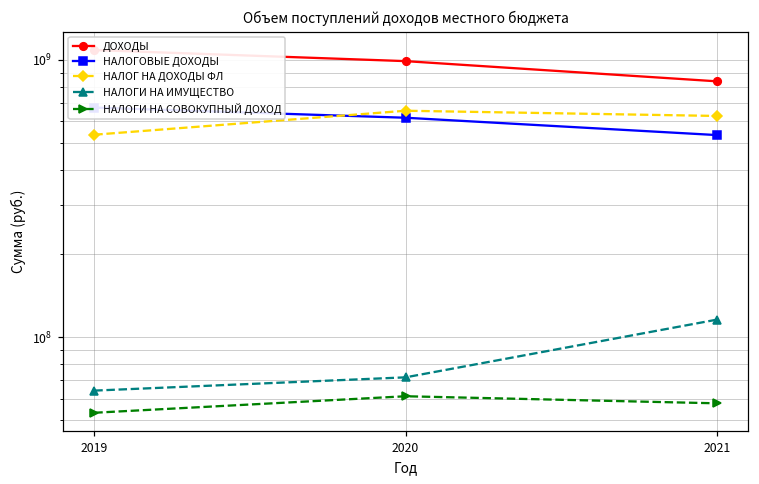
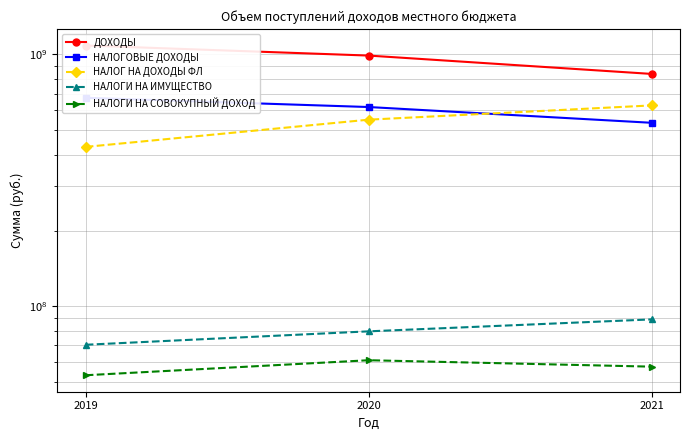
НАЛОГ НА ДОХОДЫ ФЛ, 2019: 540000000 -> 430000000
НАЛОГИ НА ИМУЩЕСТВО, 2019: 64000000 -> 70000000
НАЛОГ НА ДОХОДЫ ФЛ, 2020: 660000000 -> 550000000
НАЛОГИ НА ИМУЩЕСТВО, 2020: 72000000 -> 80000000
НАЛОГИ НА ИМУЩЕСТВО, 2021: 120000000 -> 89000000
